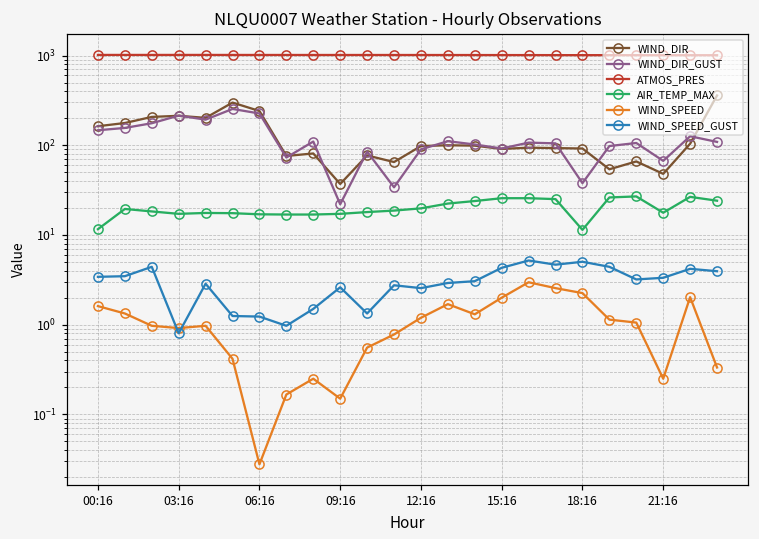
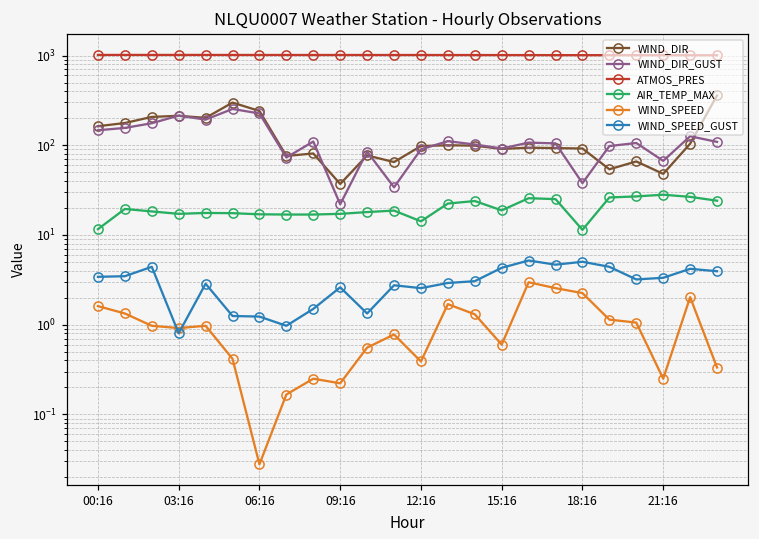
WIND_SPEED, 09:16: 0.15 -> 0.22
AIR_TEMP_MAX, 12:16: 20 -> 14
WIND_SPEED, 12:16: 1.2 -> 0.4
AIR_TEMP_MAX, 15:16: 26 -> 19
WIND_SPEED, 15:16: 2.0 -> 0.6
AIR_TEMP_MAX, 21:16: 18 -> 28
